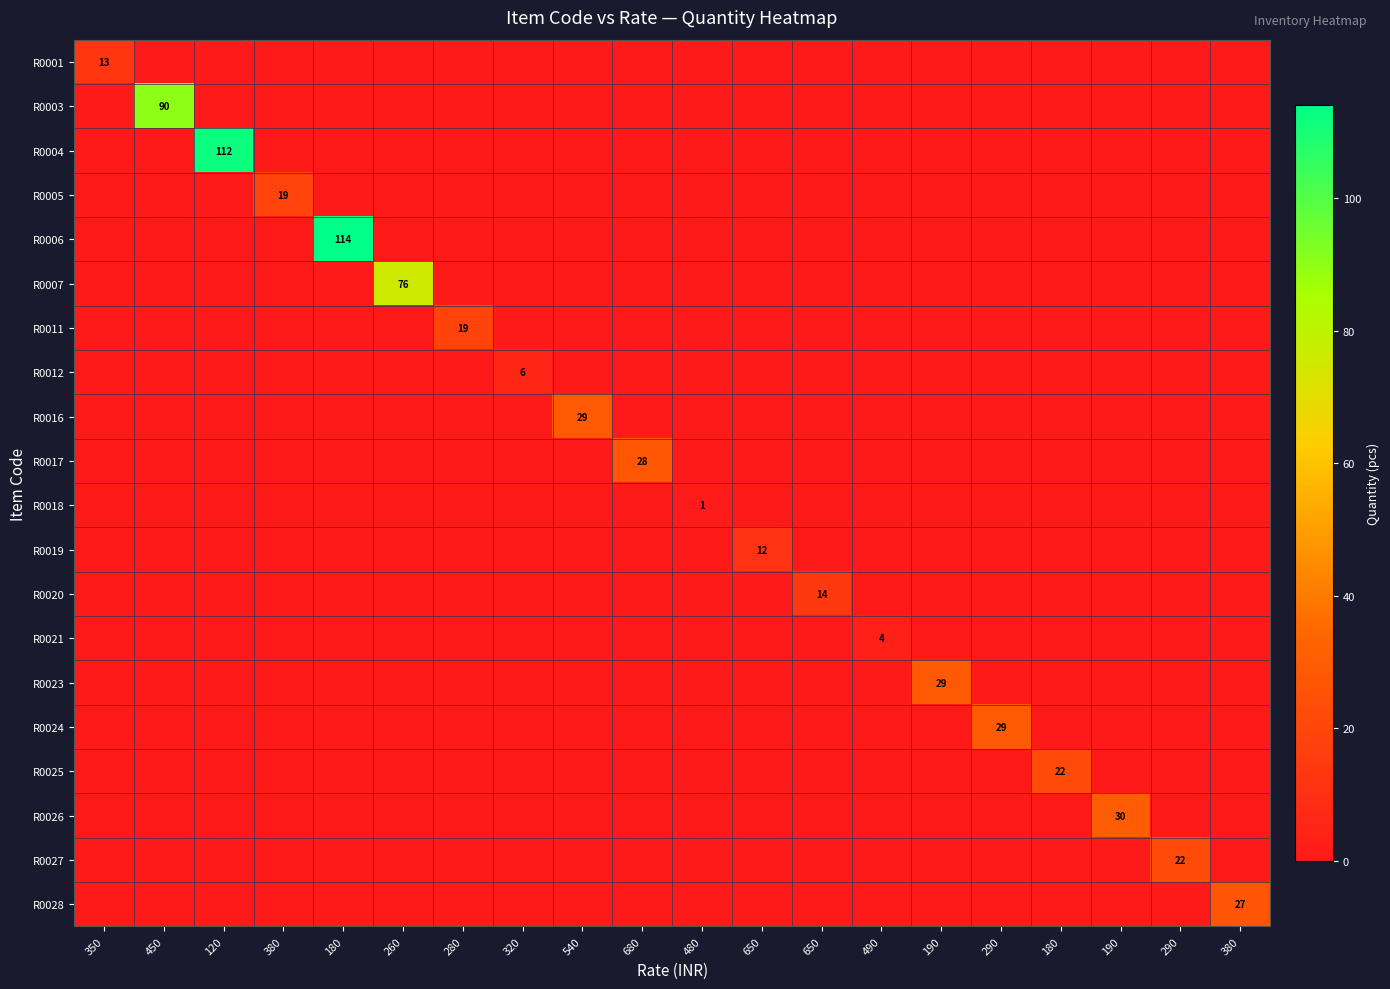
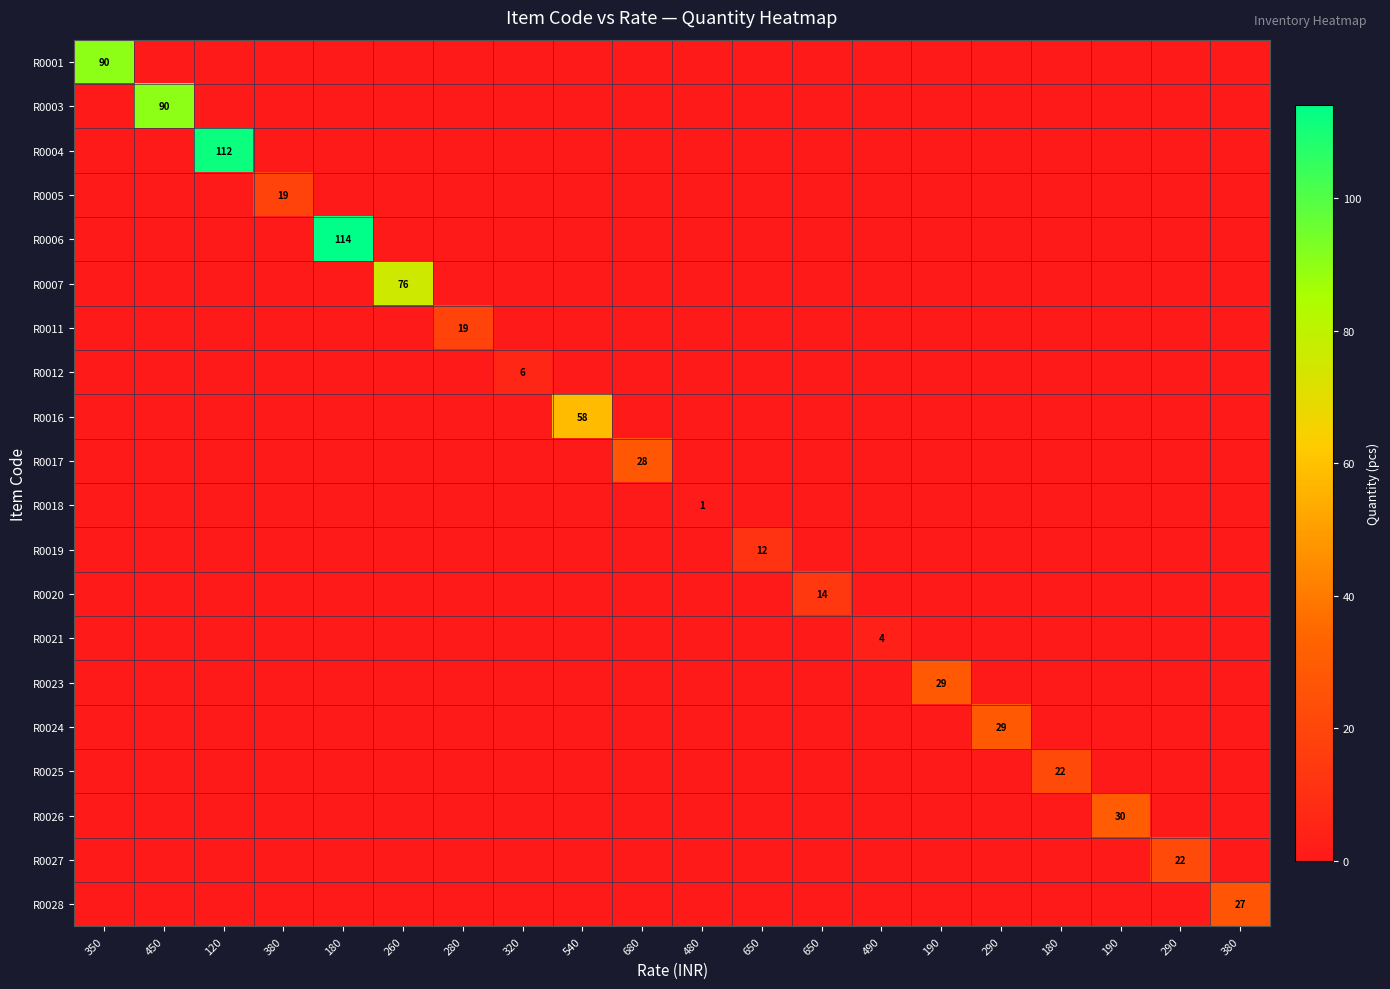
R0001, 350: 13 -> 90
R0016, 540: 29 -> 58
